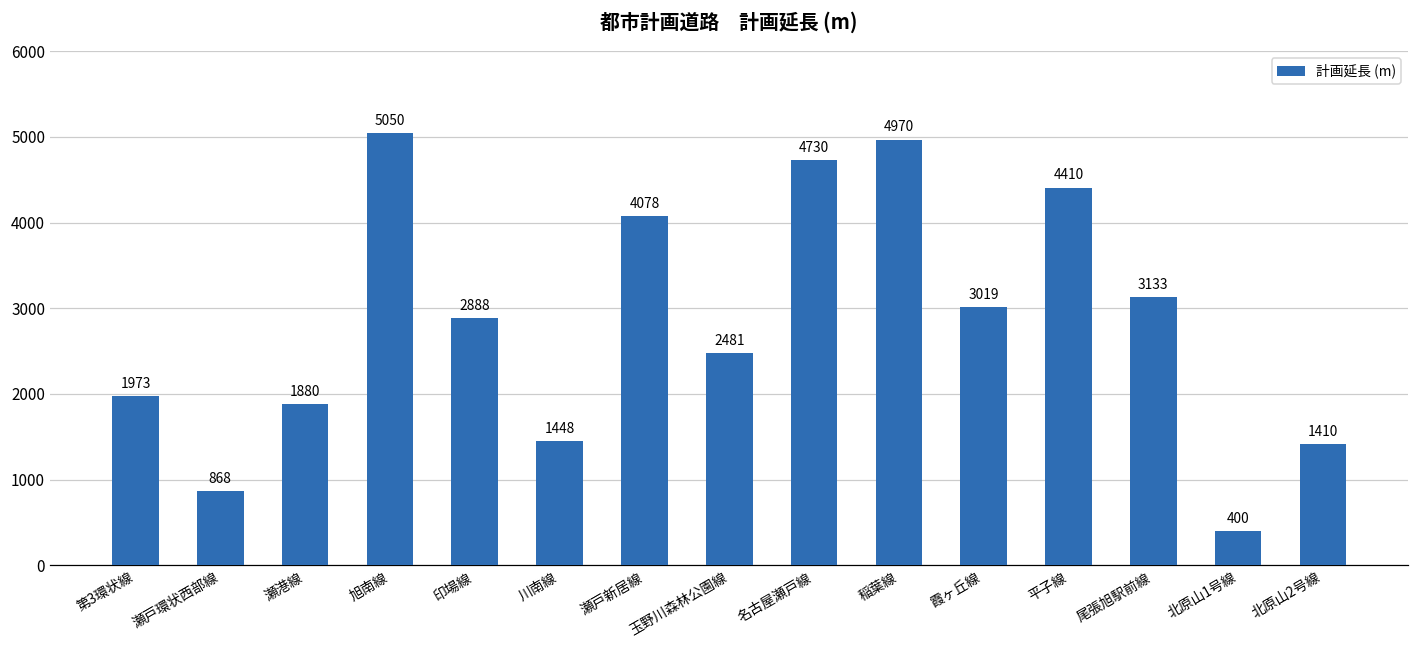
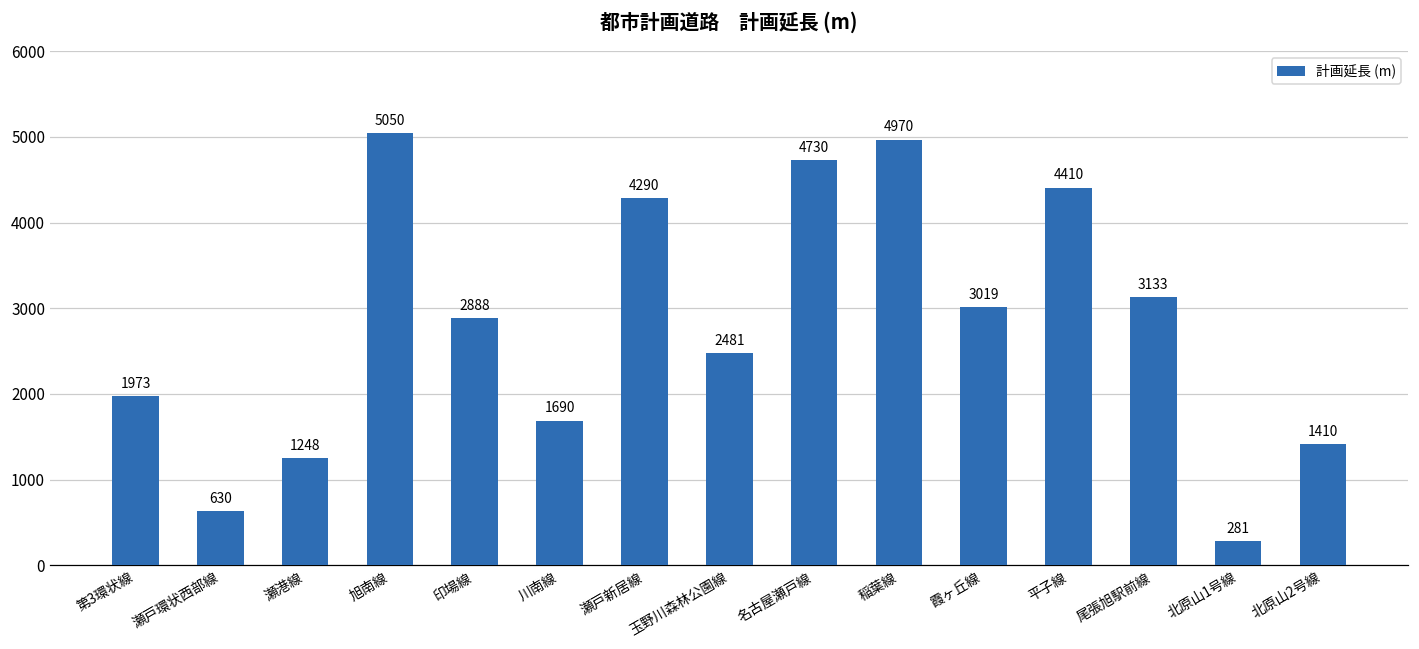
瀬戸環状西部線: 868 -> 630
瀬港線: 1880 -> 1248
川南線: 1448 -> 1690
瀬戸新居線: 4078 -> 4290
北原山1号線: 400 -> 281
